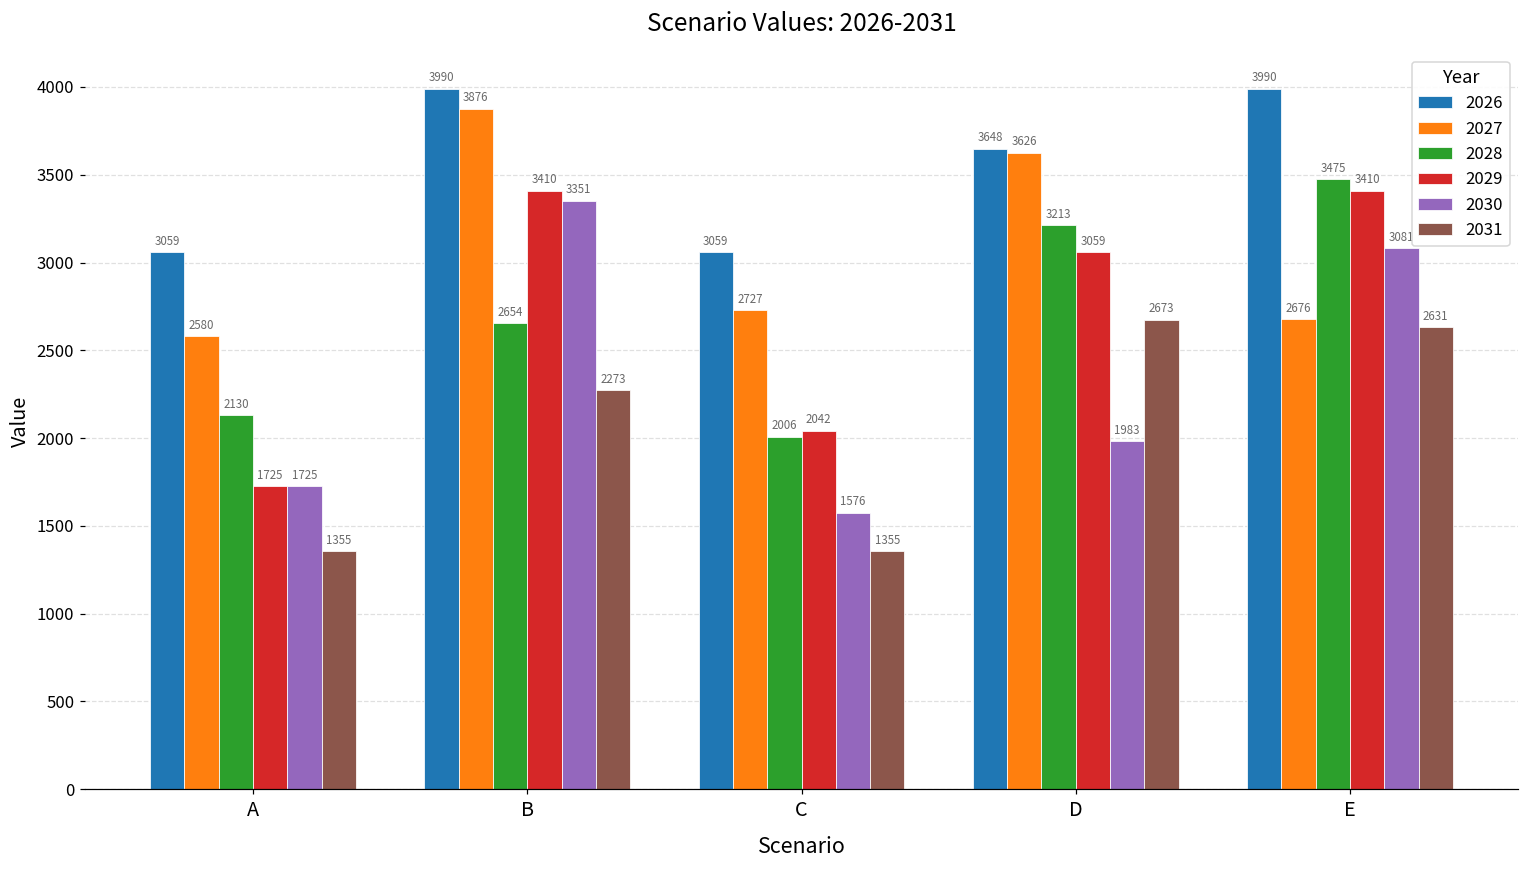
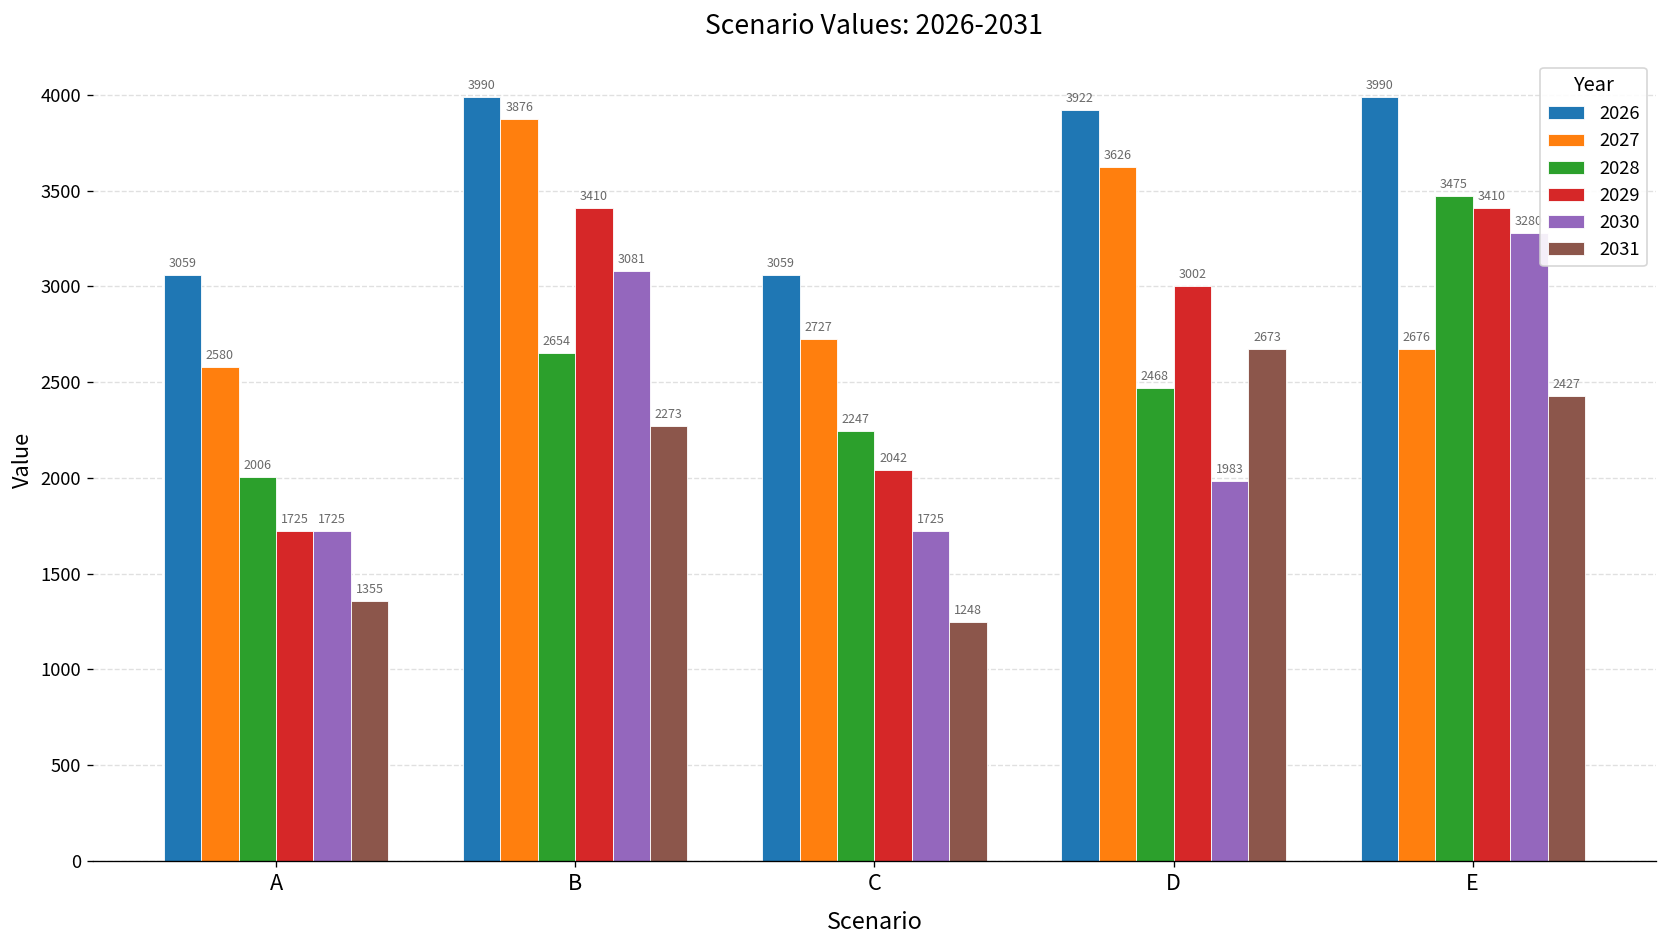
2028, A: 2130 -> 2006
2030, B: 3351 -> 3081
2028, C: 2006 -> 2247
2030, C: 1576 -> 1725
2031, C: 1355 -> 1248
2026, D: 3648 -> 3922
2028, D: 3213 -> 2468
2029, D: 3059 -> 3002
2030, E: 3081 -> 3280
2031, E: 2631 -> 2427
